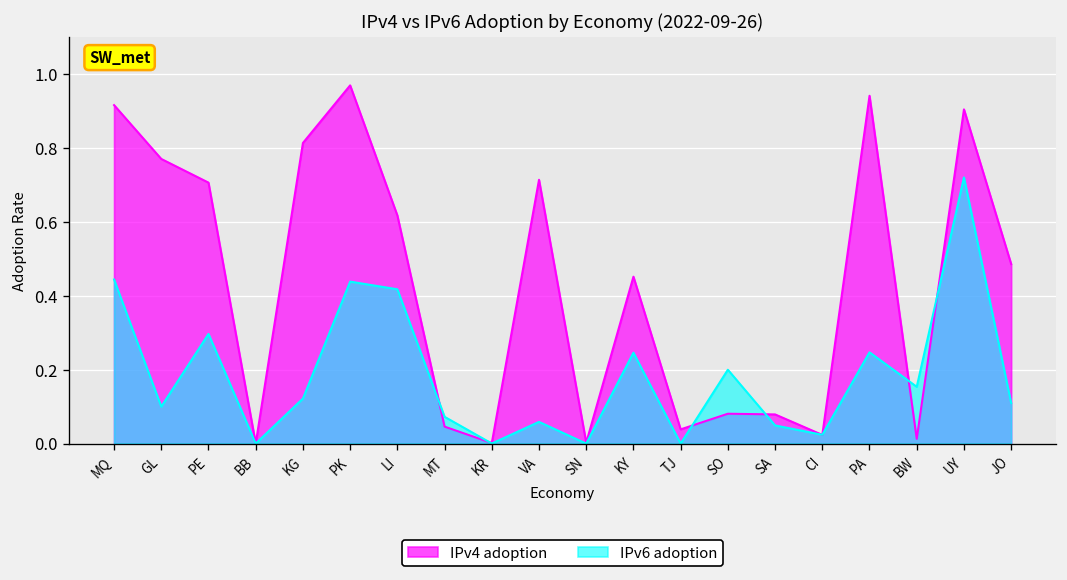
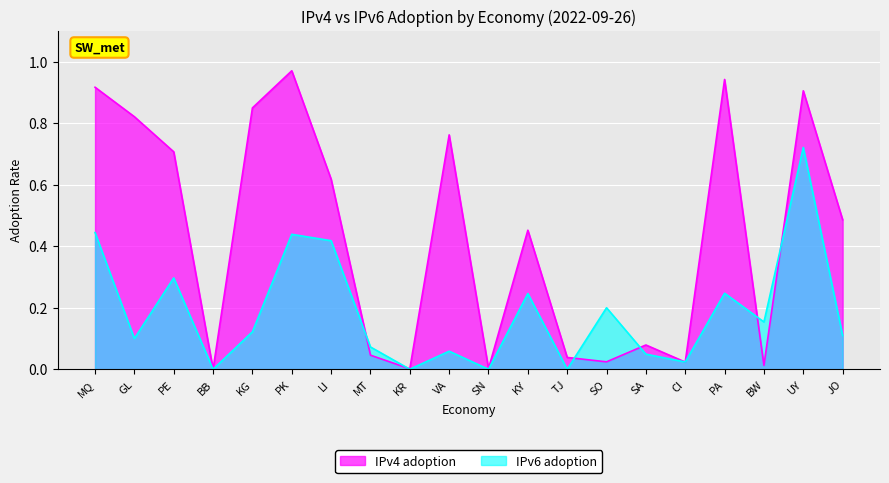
IPv4 adoption, GL: 0.77 -> 0.82
IPv4 adoption, KG: 0.81 -> 0.85
IPv4 adoption, VA: 0.71 -> 0.76
IPv4 adoption, SO: 0.08 -> 0.02
